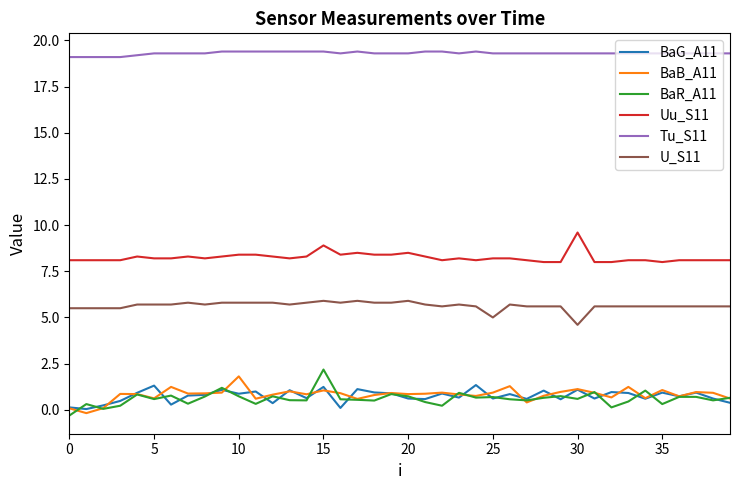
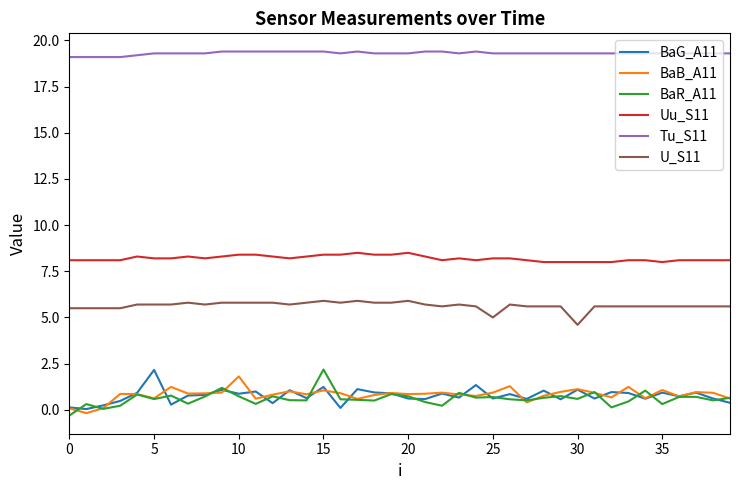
BaG_A11, 5: 1.3 -> 2.2
Uu_S11, 15: 8.9 -> 8.4
Uu_S11, 30: 9.6 -> 8.0
